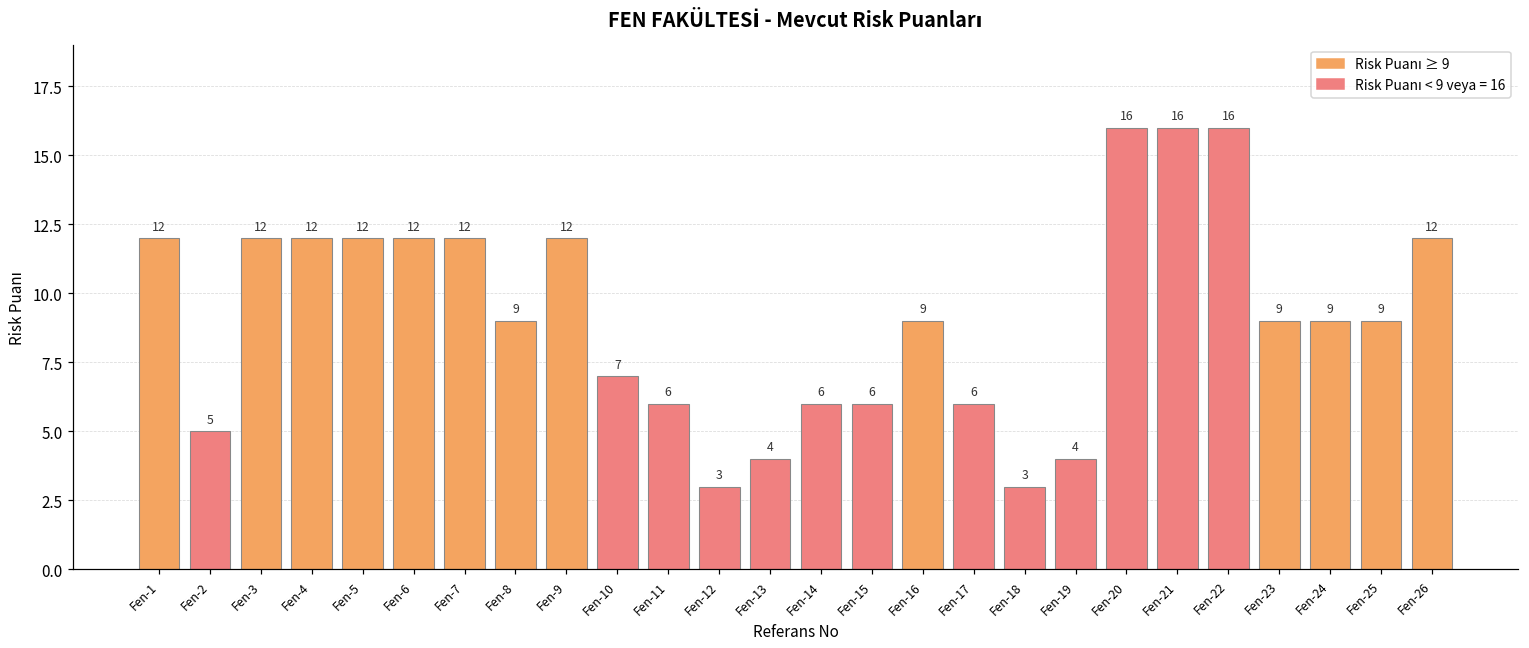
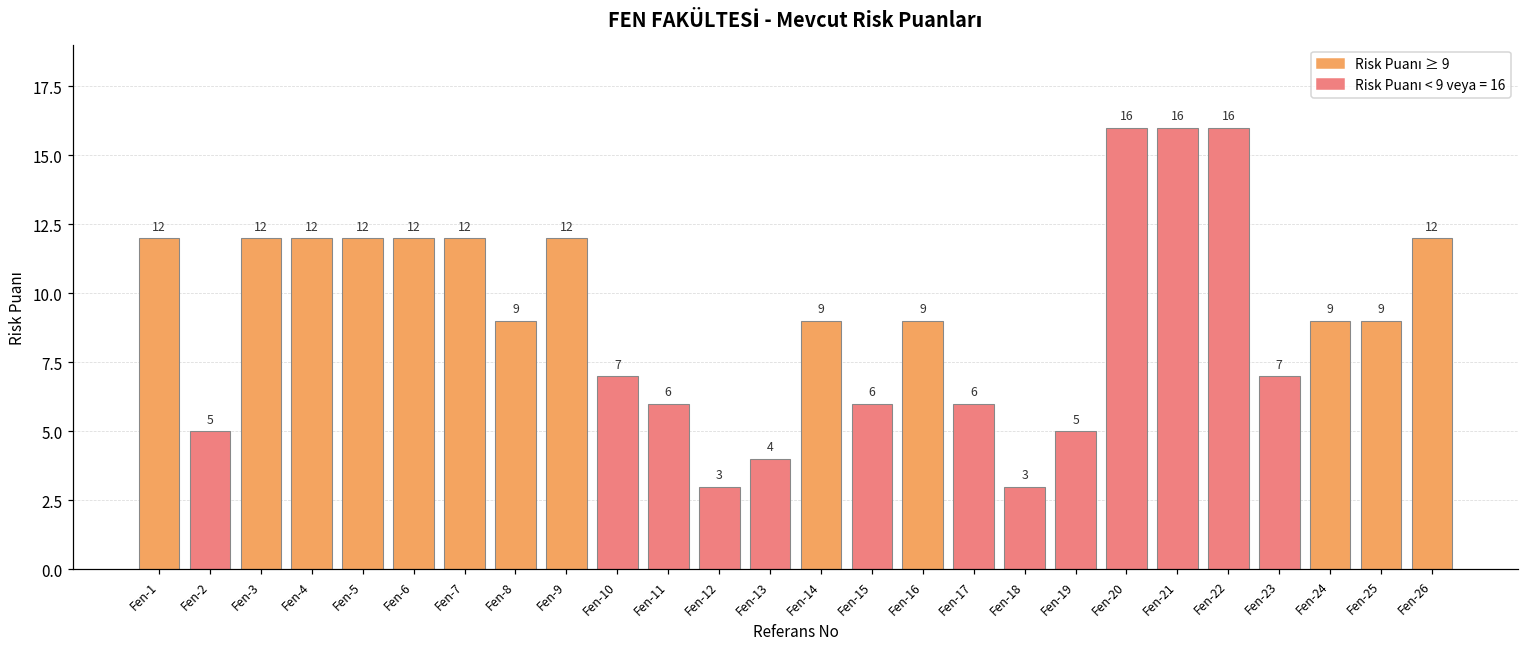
Fen-14: 6 -> 9
Fen-19: 4 -> 5
Fen-23: 9 -> 7
